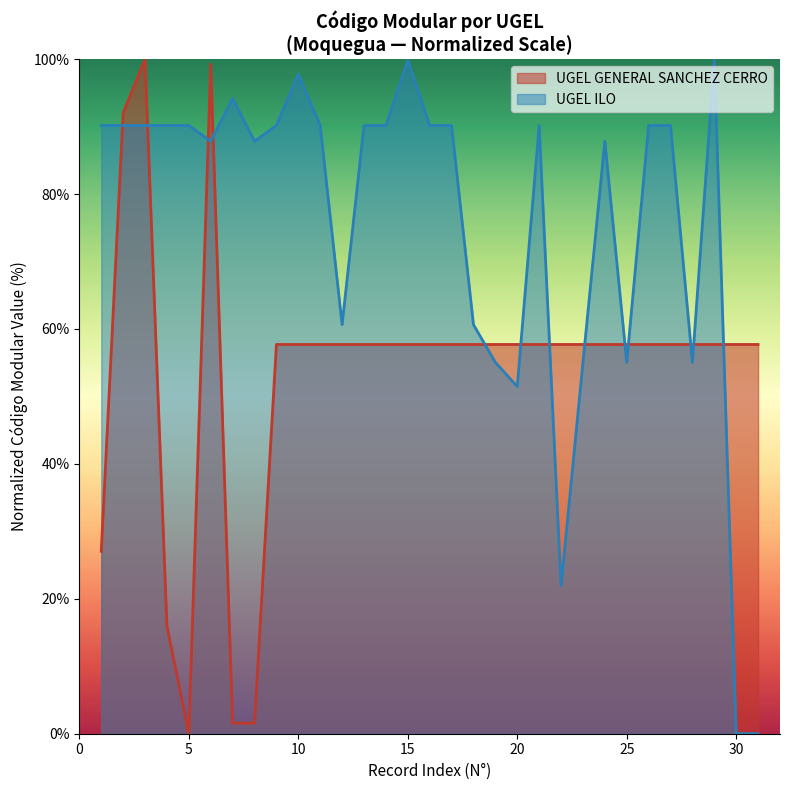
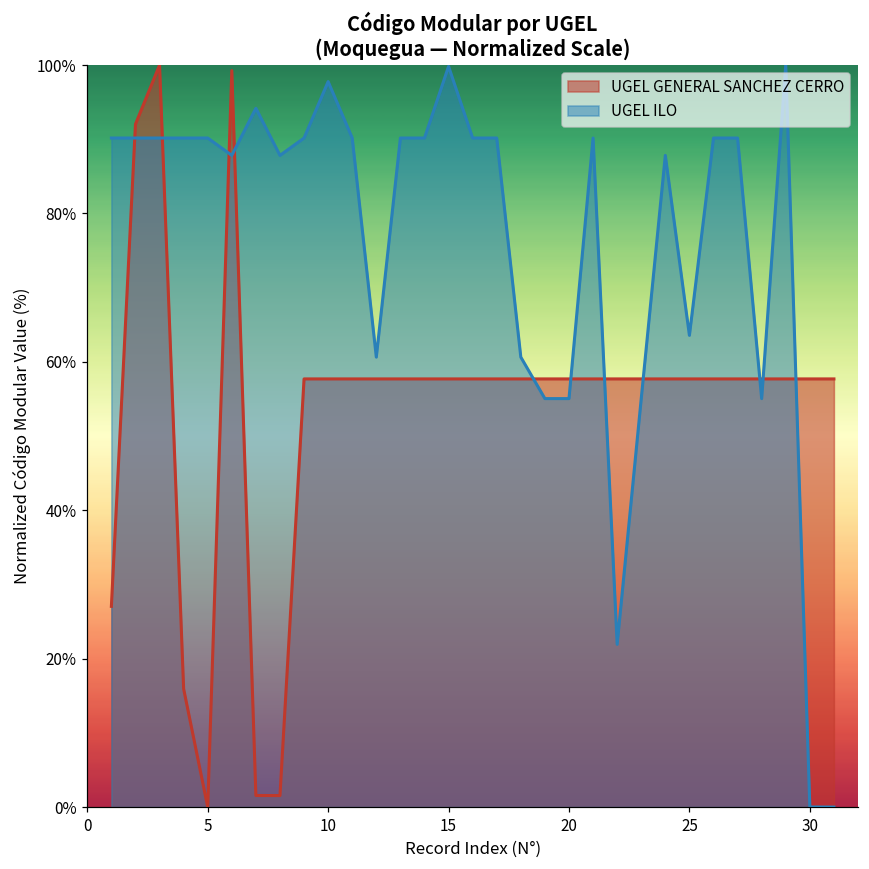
UGEL ILO, 20: 51% -> 55%
UGEL ILO, 25: 55% -> 64%
